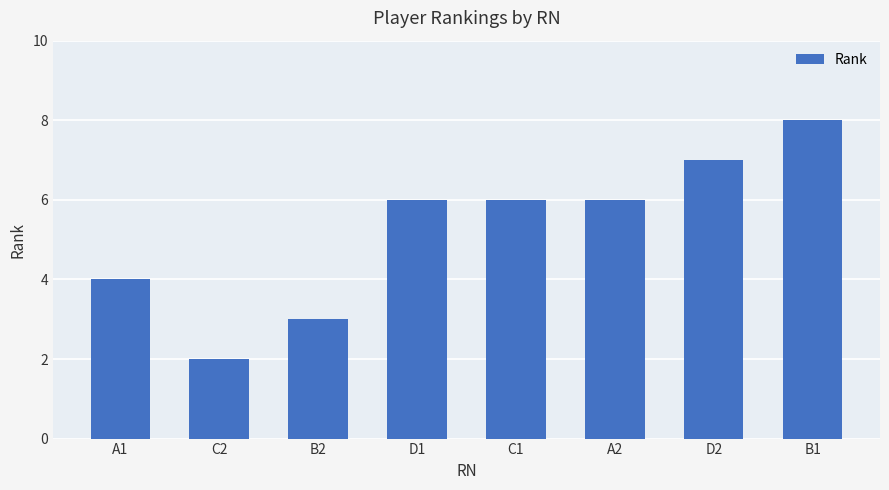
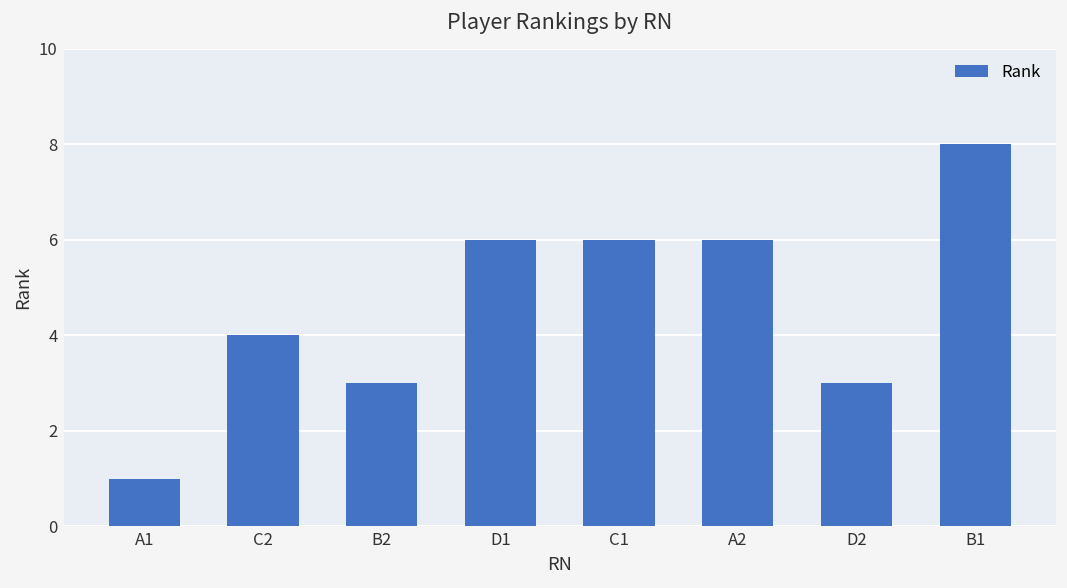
A1: 4 -> 1
C2: 2 -> 4
D2: 7 -> 3
